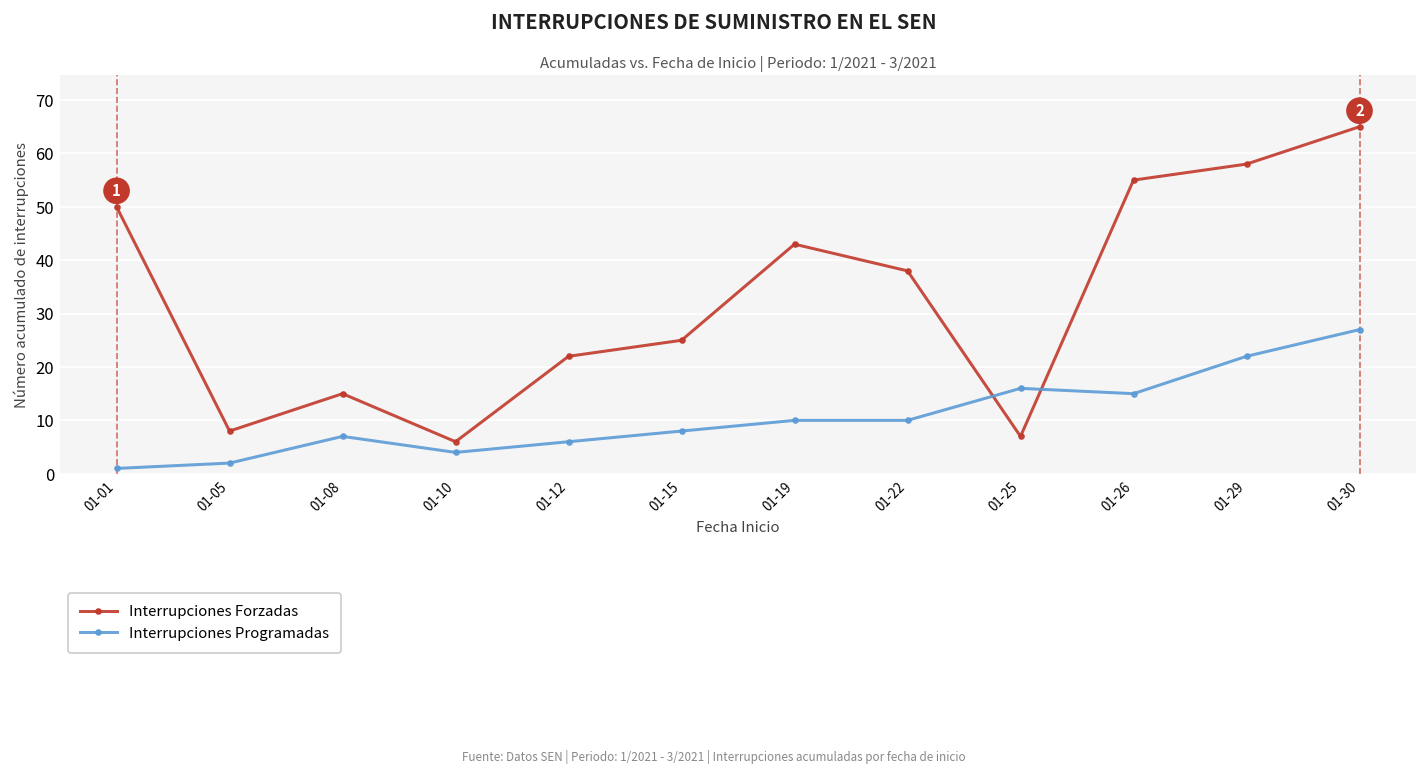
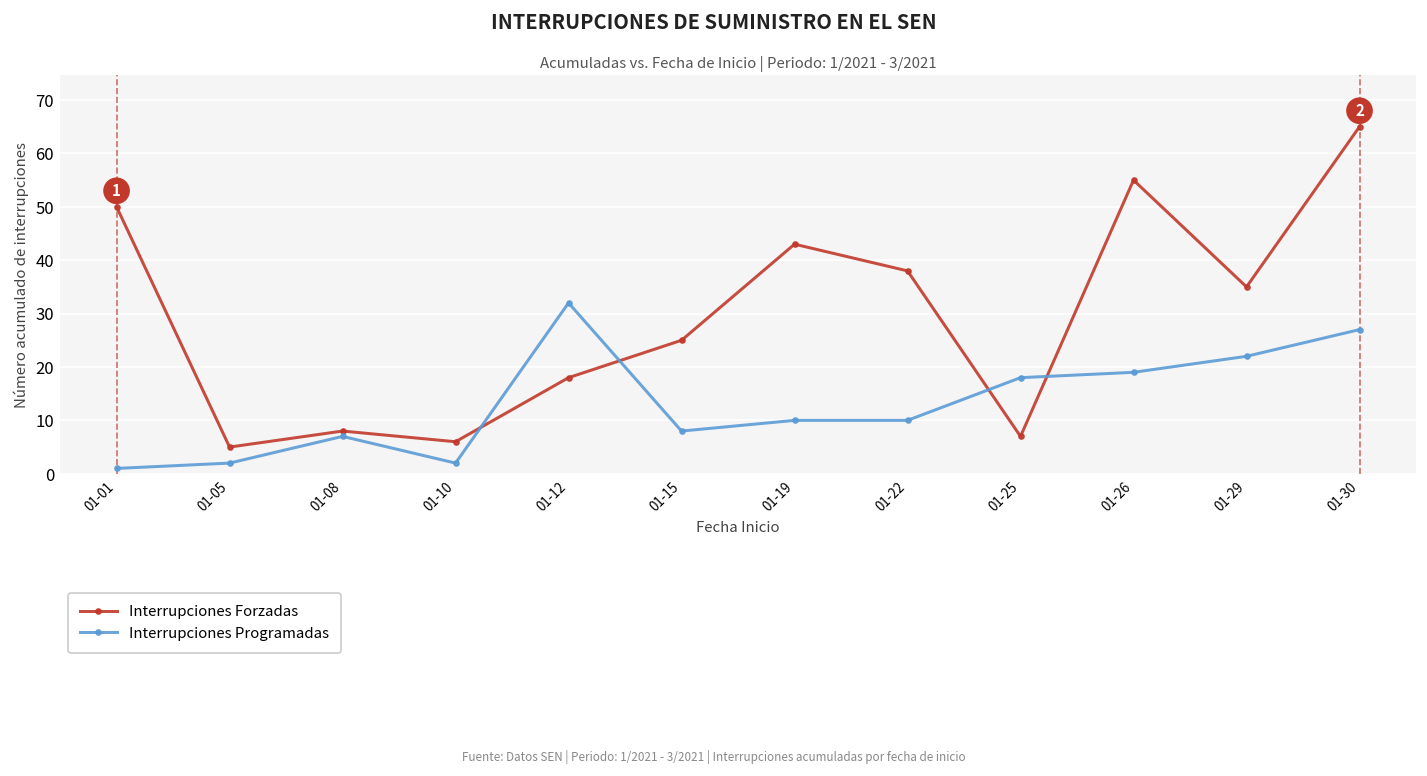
Interrupciones Forzadas, 01-05: 8 -> 5
Interrupciones Forzadas, 01-08: 15 -> 8
Interrupciones Programadas, 01-10: 4 -> 2
Interrupciones Forzadas, 01-12: 22 -> 18
Interrupciones Programadas, 01-12: 6 -> 32
Interrupciones Programadas, 01-25: 16 -> 18
Interrupciones Programadas, 01-26: 15 -> 19
Interrupciones Forzadas, 01-29: 58 -> 35
